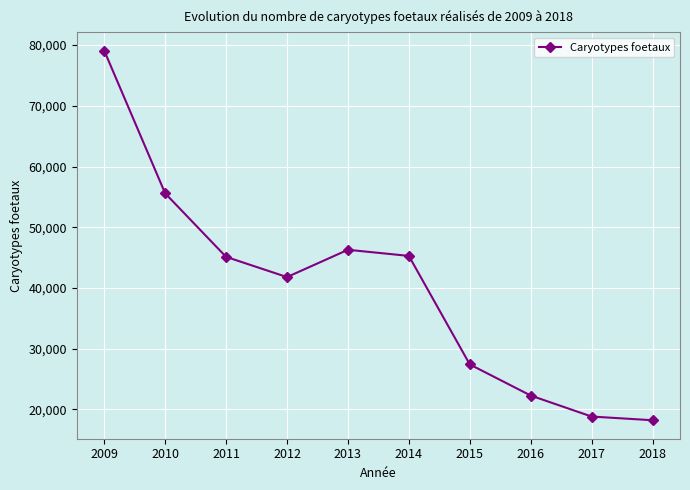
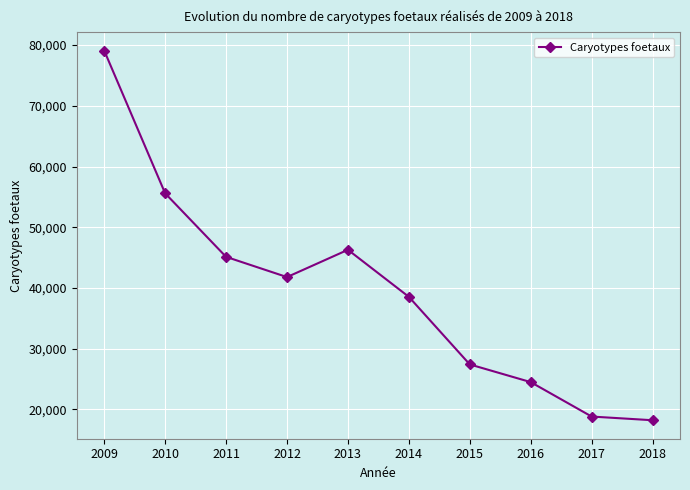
2014: 45,000 -> 39,000
2016: 22,000 -> 24,000
